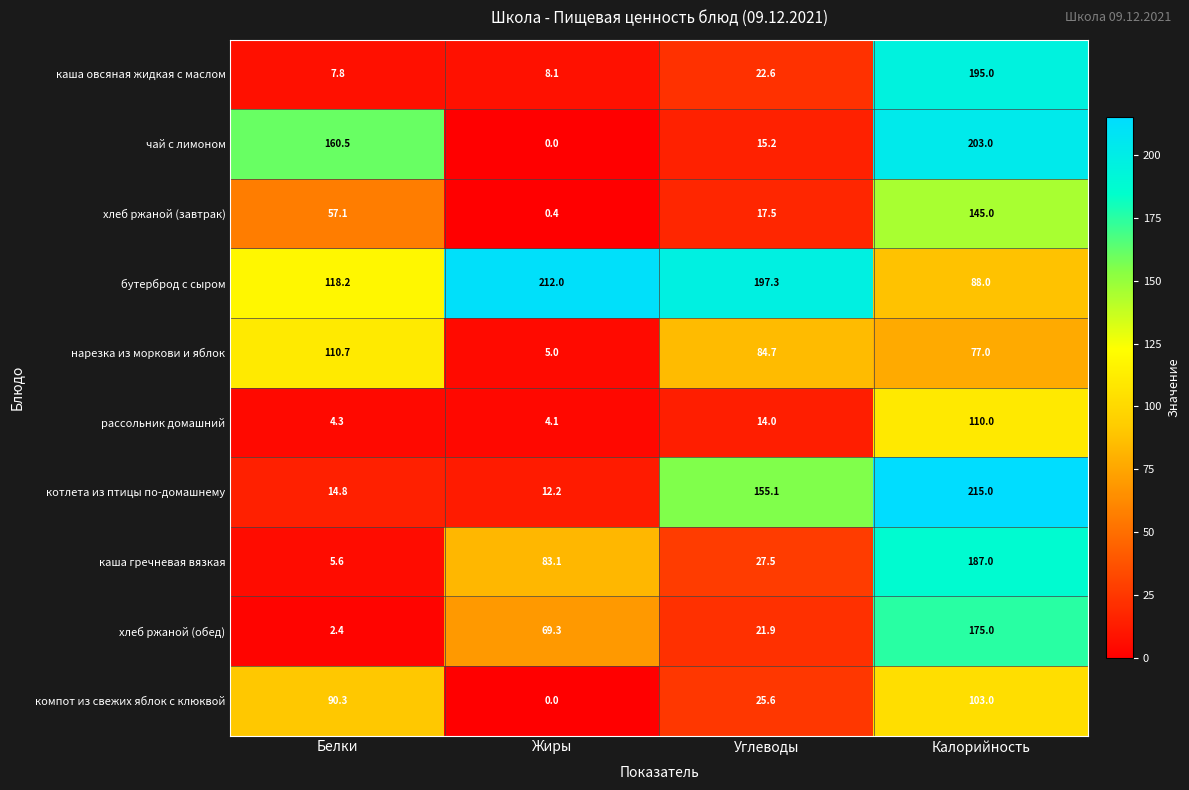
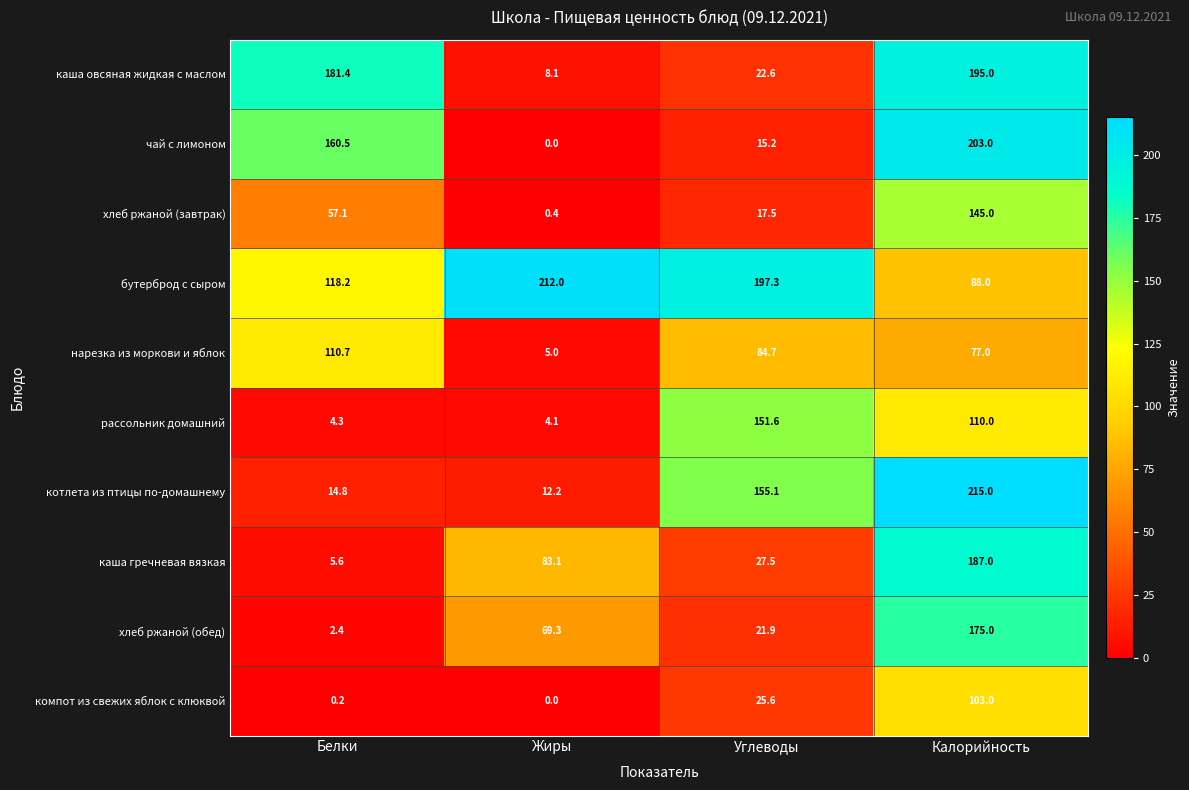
каша овсяная жидкая с маслом, Белки: 7.8 -> 181.4
рассольник домашний, Углеводы: 14.0 -> 151.6
компот из свежих яблок с клюквой, Белки: 90.3 -> 0.2
